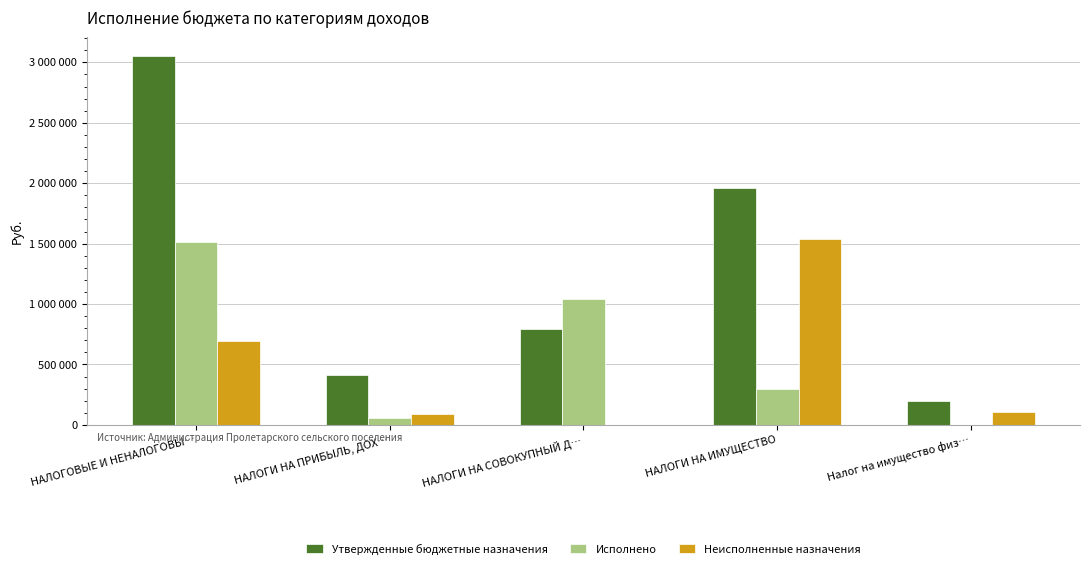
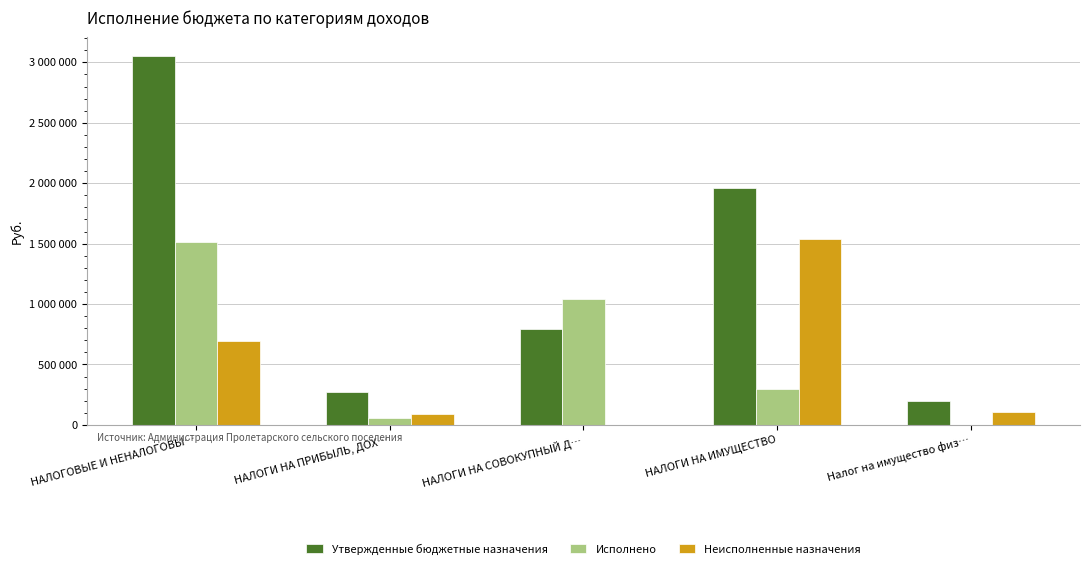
Утвержденные бюджетные назначения, НАЛОГИ НА ПРИБЫЛЬ, ДОХ…: 410000 -> 270000
